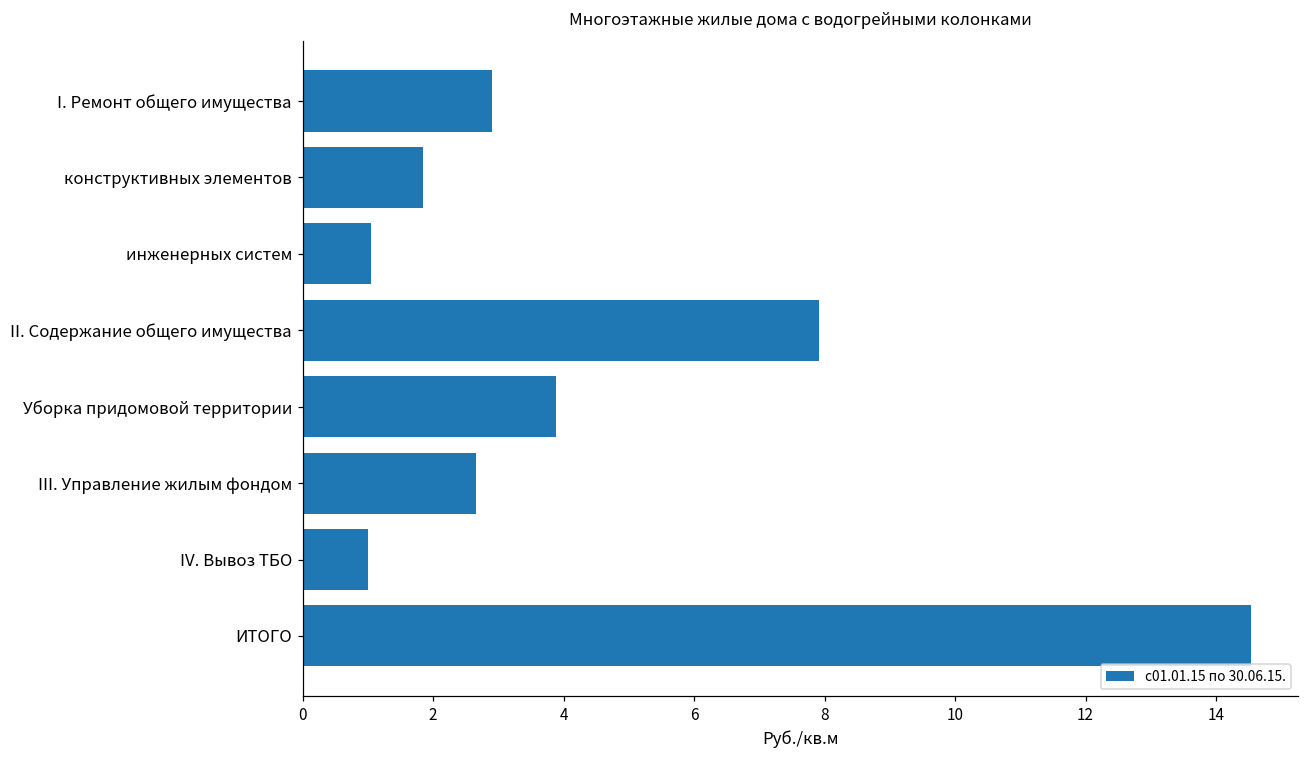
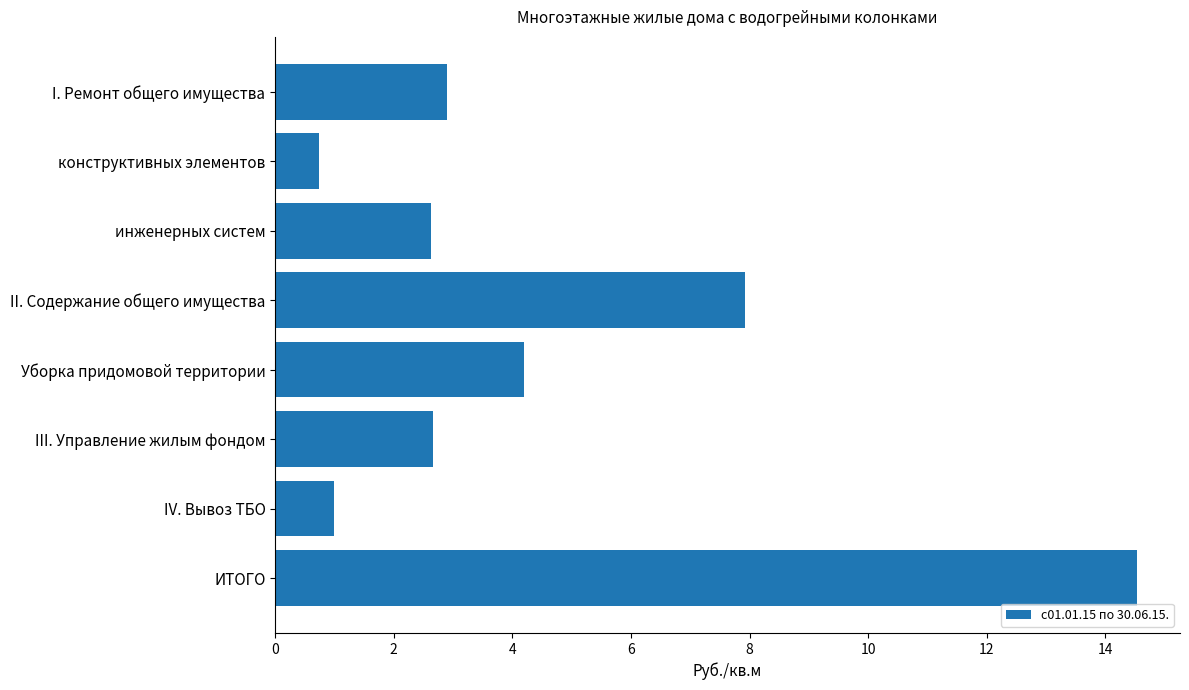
конструктивных элементов: 1.9 -> 0.7
инженерных систем: 1.1 -> 2.6
Уборка придомовой территории: 3.9 -> 4.2
